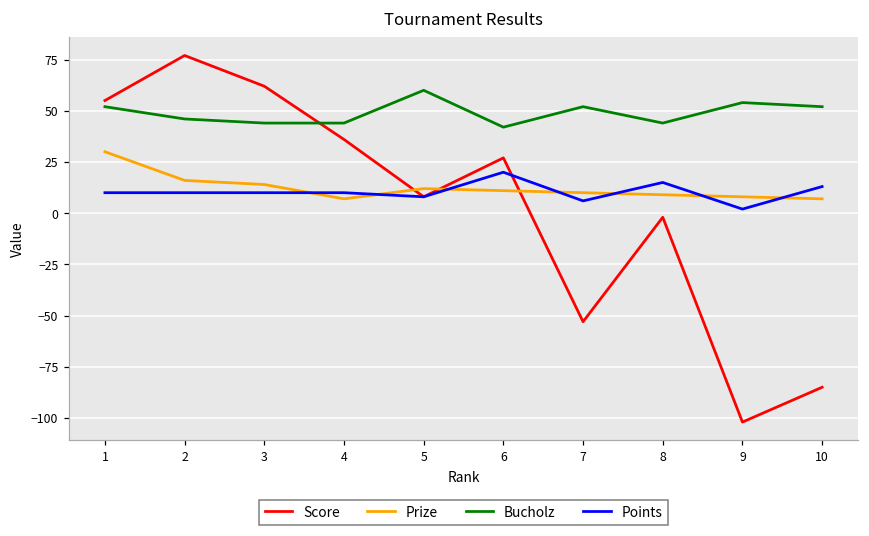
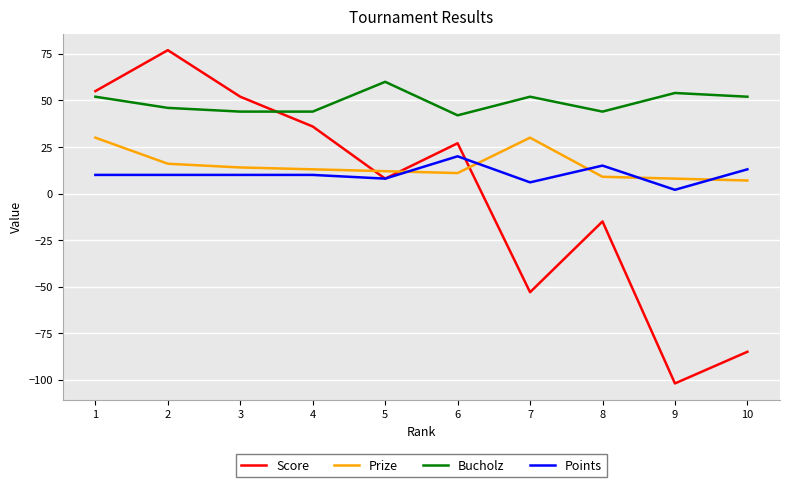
Score, 3: 62 -> 52
Prize, 4: 7 -> 13
Prize, 7: 10 -> 30
Score, 8: -2 -> -15
